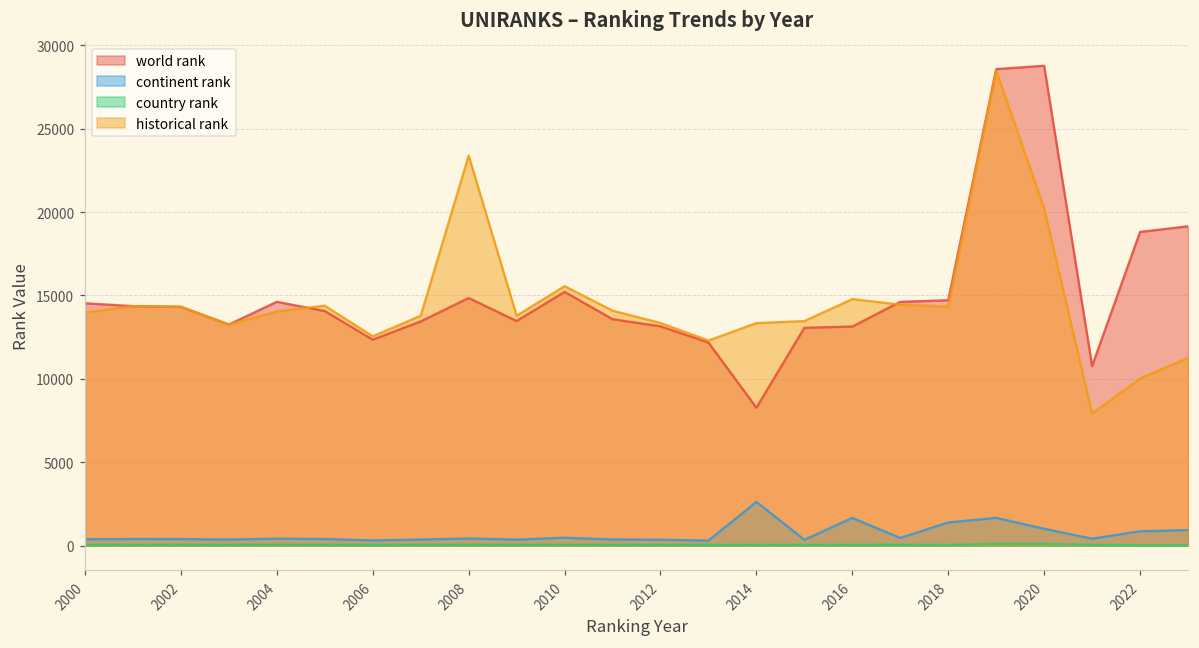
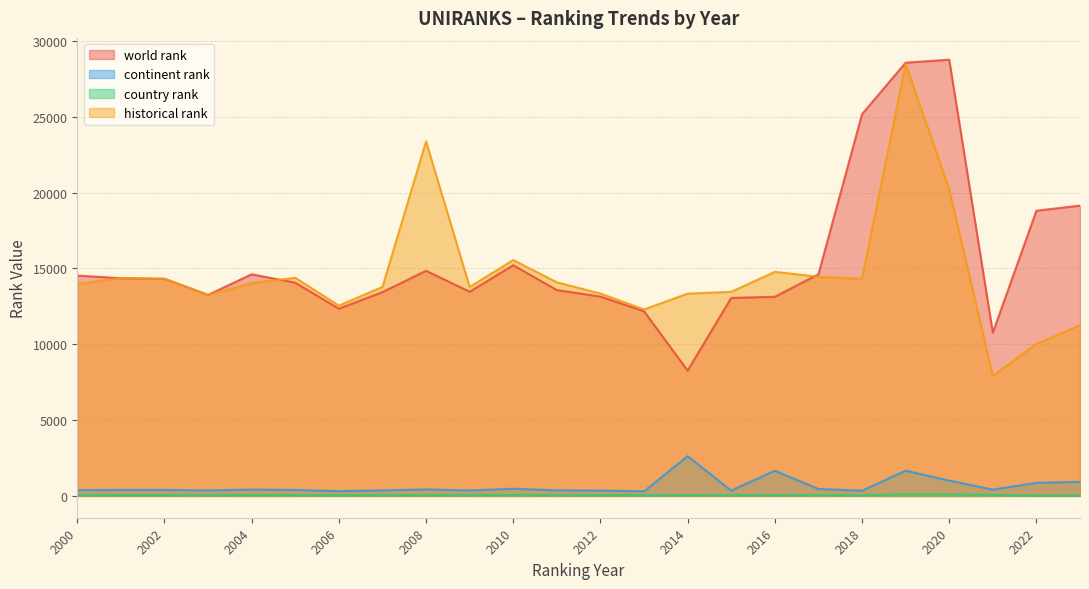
world rank, 2018: 14700 -> 25200
continent rank, 2018: 1400 -> 300
